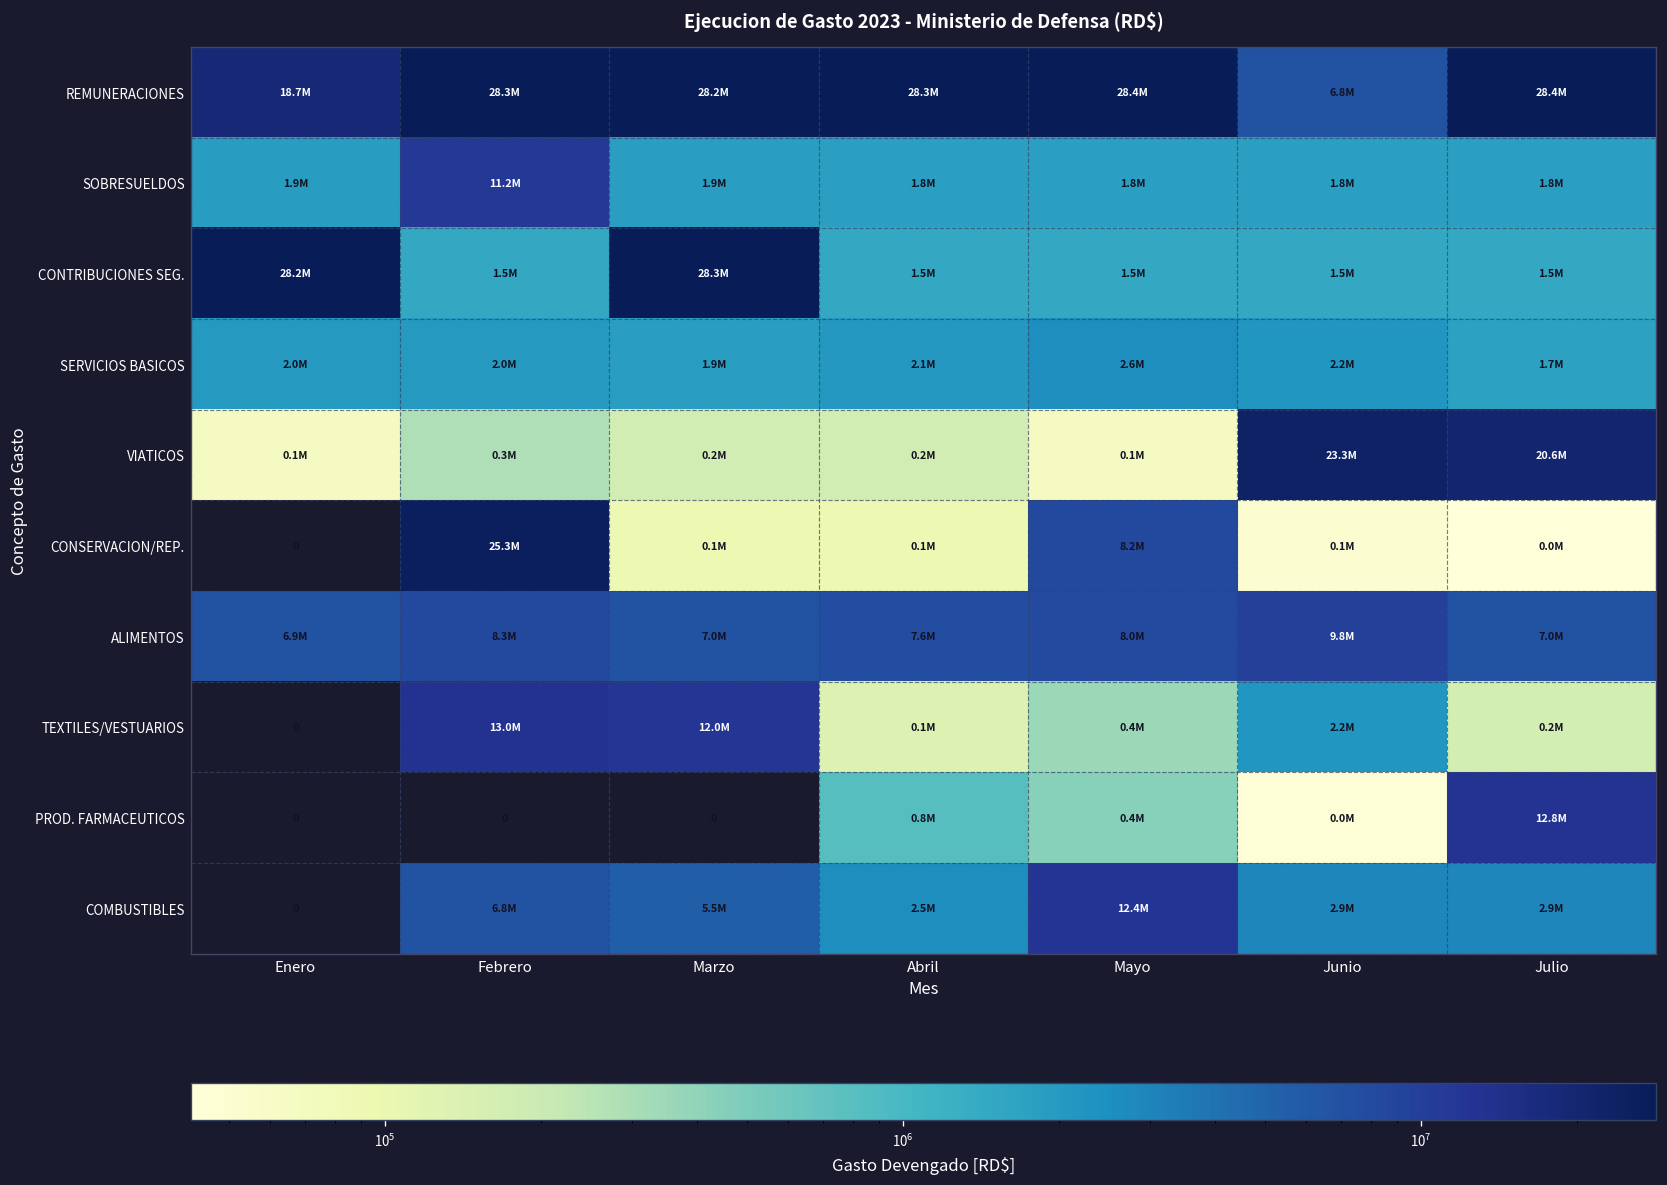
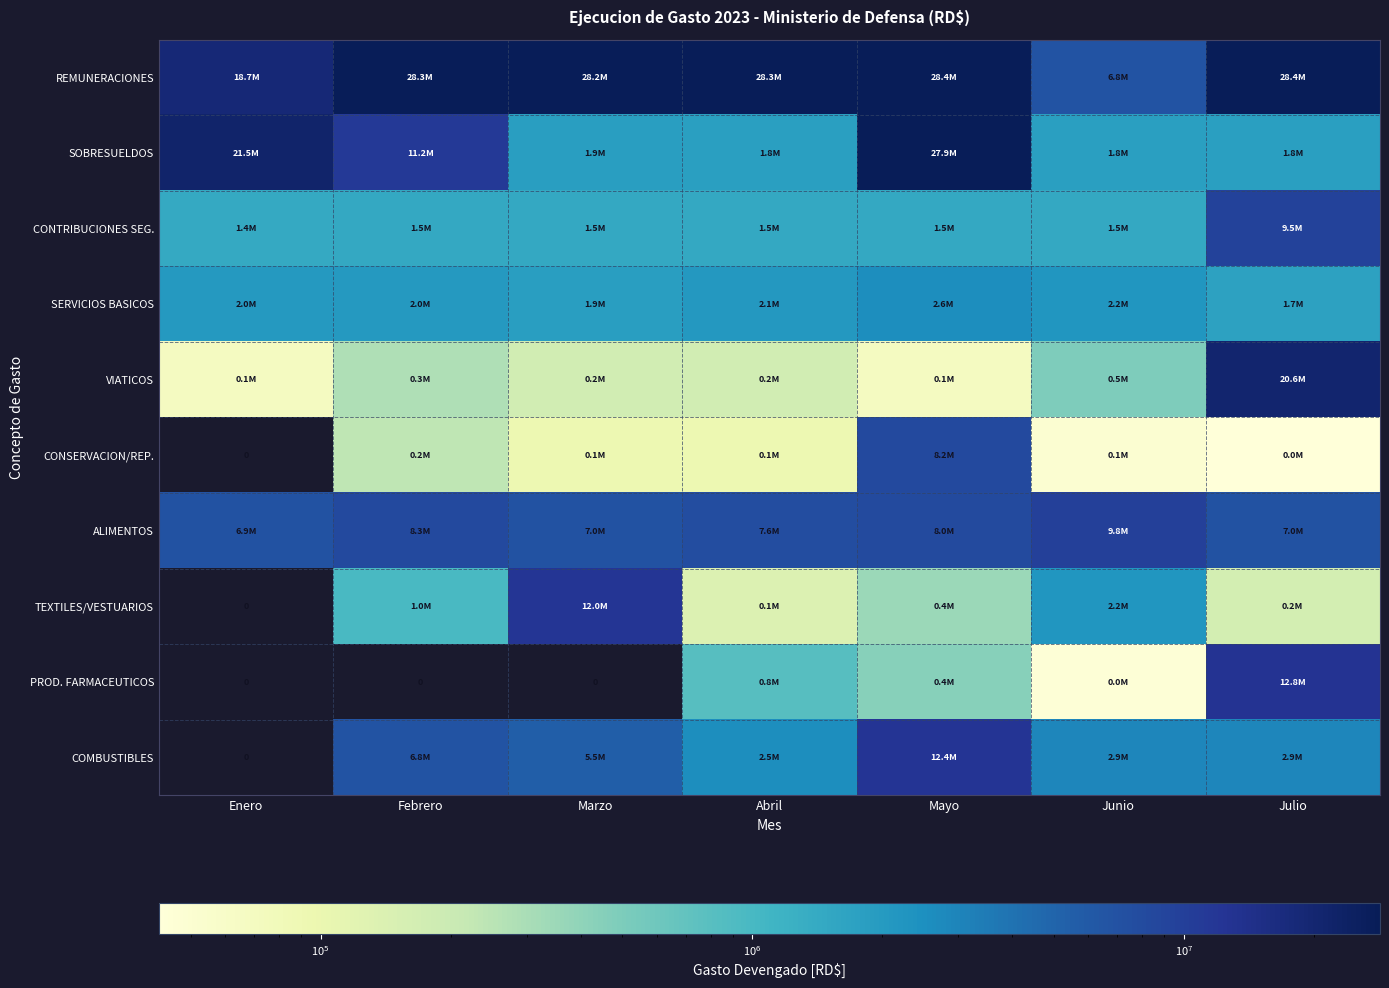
SOBRESUELDOS, Enero: 1.9M -> 21.5M
SOBRESUELDOS, Mayo: 1.8M -> 27.9M
CONTRIBUCIONES SEG., Enero: 28.2M -> 1.4M
CONTRIBUCIONES SEG., Marzo: 28.3M -> 1.5M
CONTRIBUCIONES SEG., Julio: 1.5M -> 9.5M
VIATICOS, Junio: 23.3M -> 0.5M
CONSERVACION/REP., Febrero: 25.3M -> 0.2M
TEXTILES/VESTUARIOS, Febrero: 13.0M -> 1.0M
